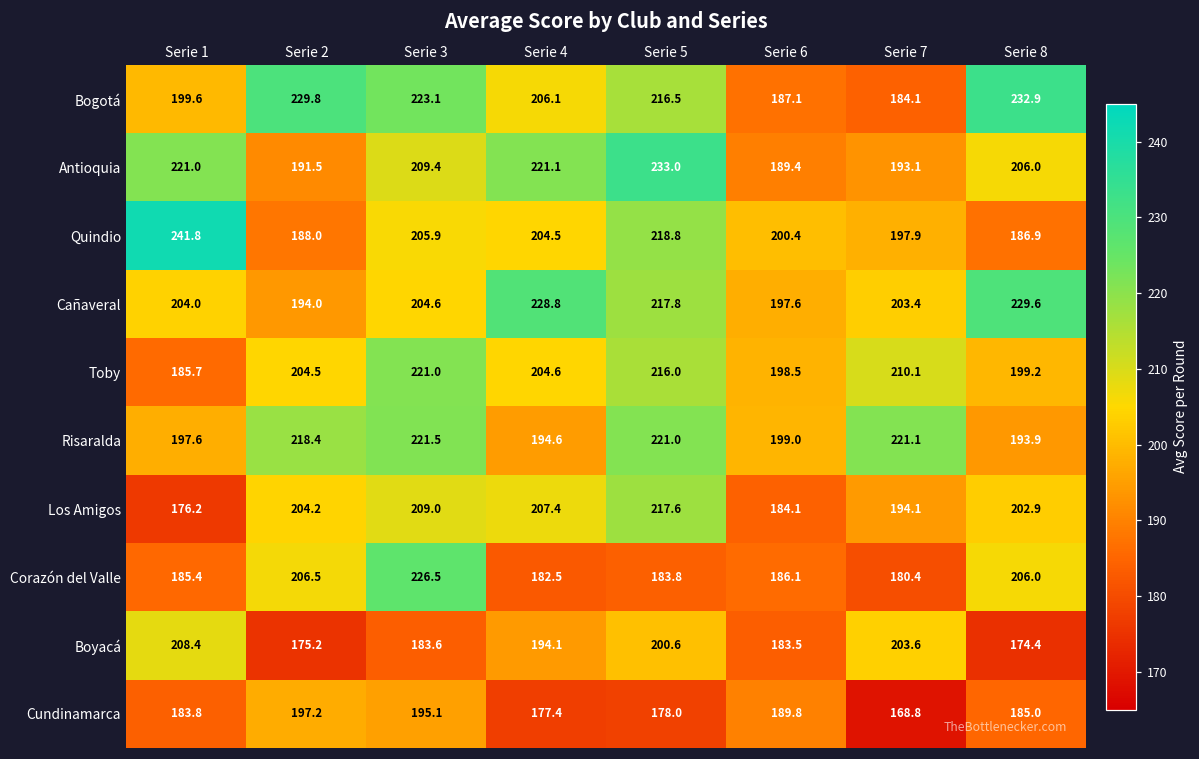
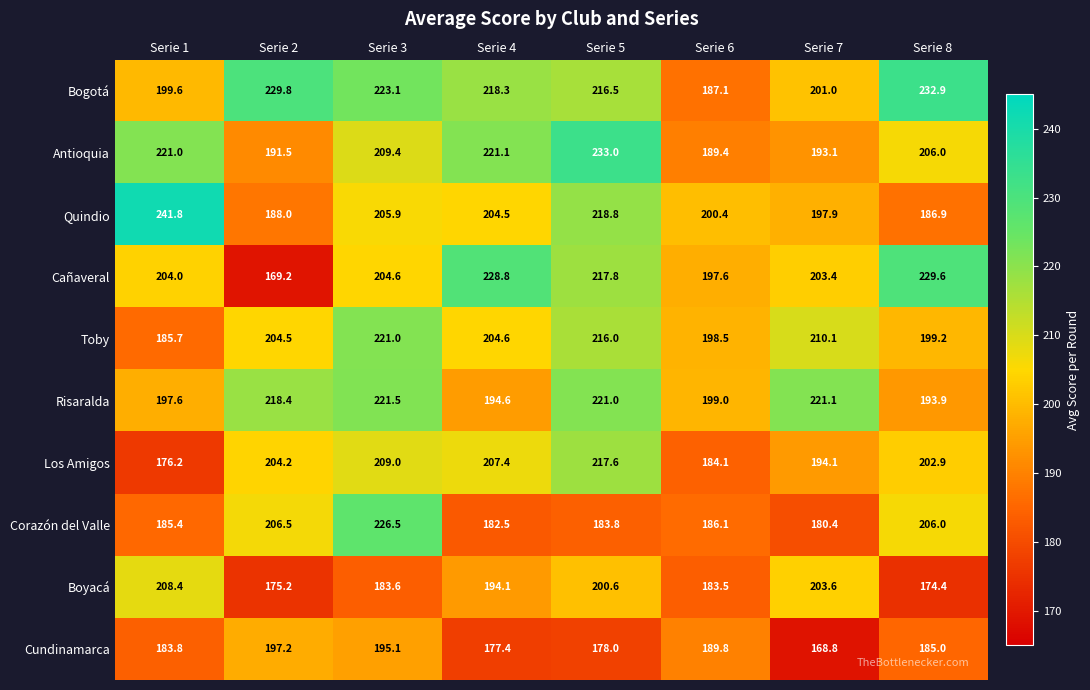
Bogotá, Serie 4: 206.1 -> 218.3
Bogotá, Serie 7: 184.1 -> 201.0
Cañaveral, Serie 2: 194.0 -> 169.2
